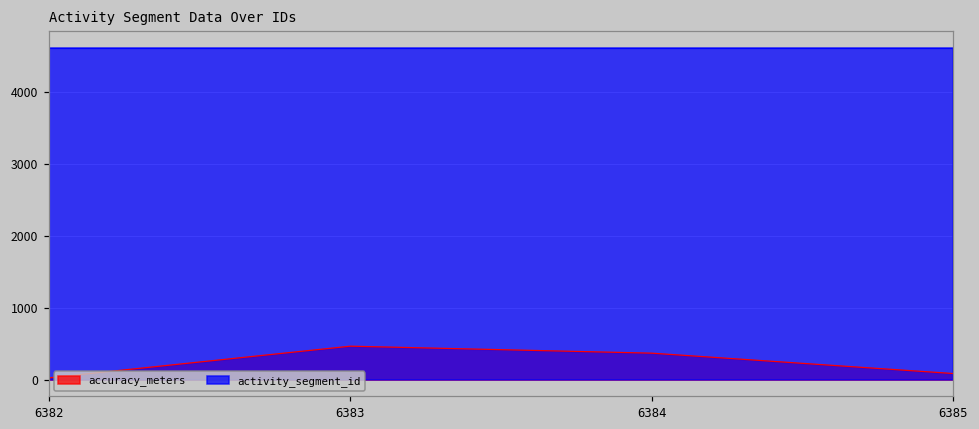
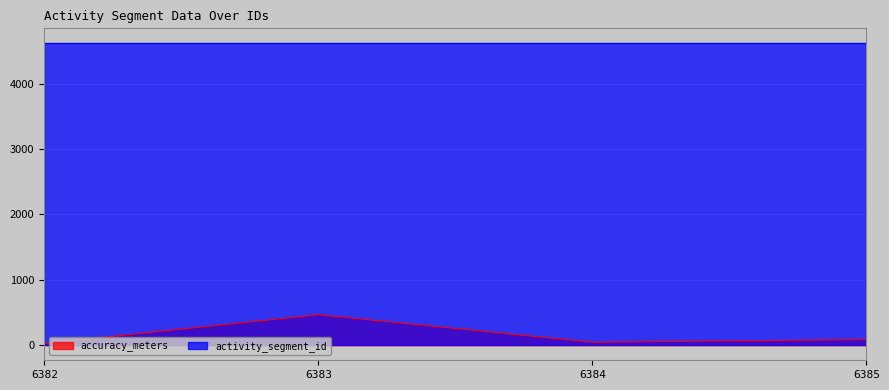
accuracy_meters, 6384: 400 -> 0
